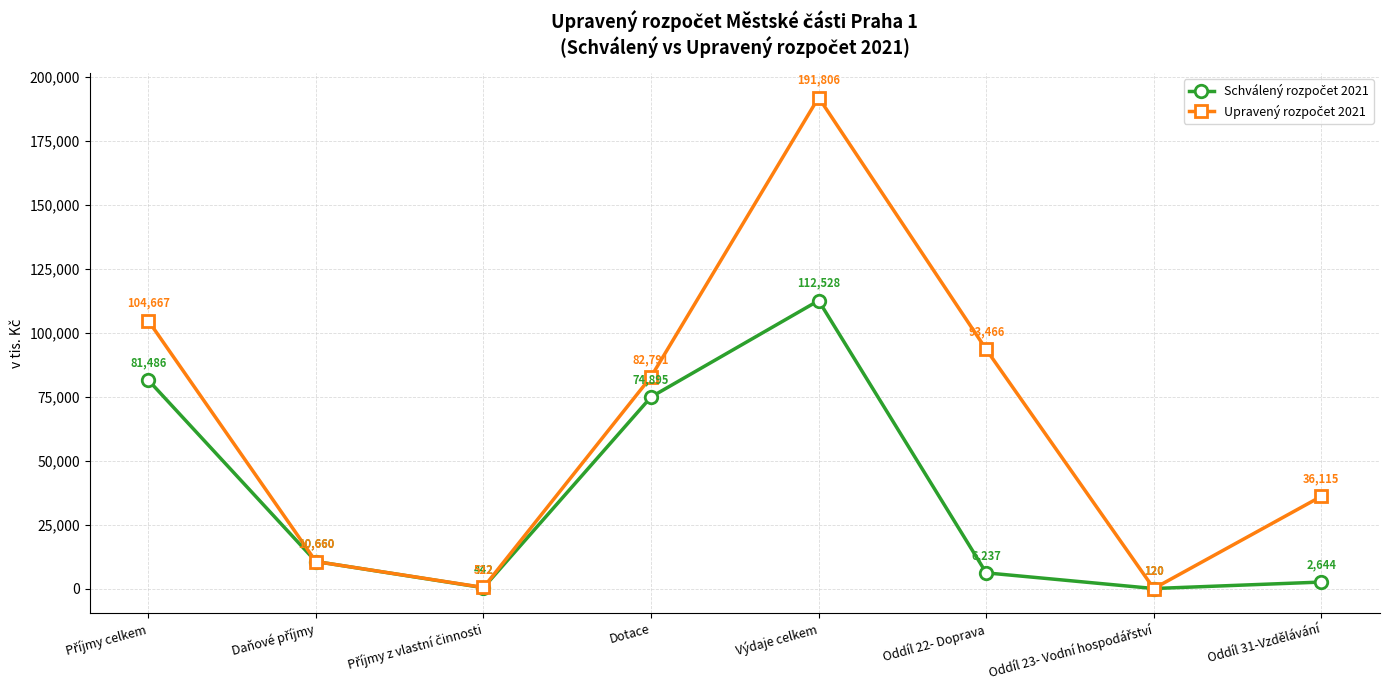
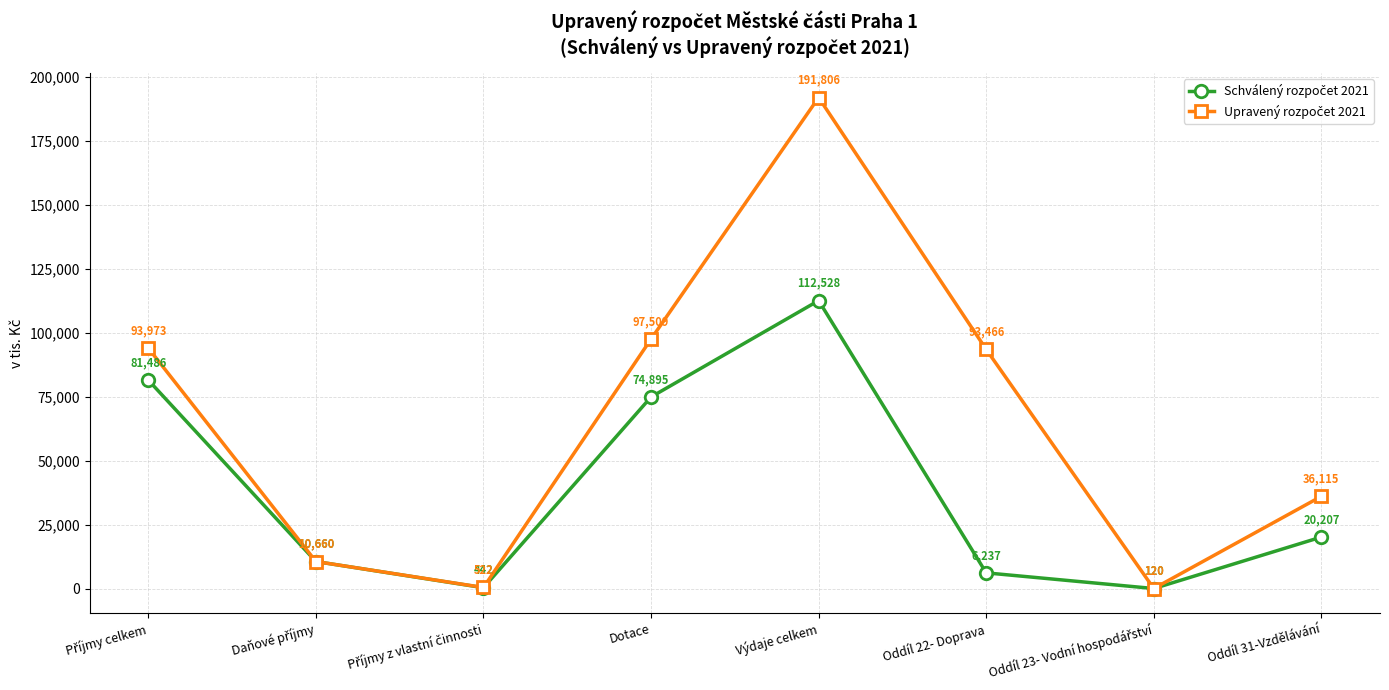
Upravený rozpočet 2021, Příjmy celkem: 104,667 -> 93,973
Upravený rozpočet 2021, Dotace: 82,791 -> 97,509
Schválený rozpočet 2021, Oddíl 31-Vzdělávání: 2,644 -> 20,207
